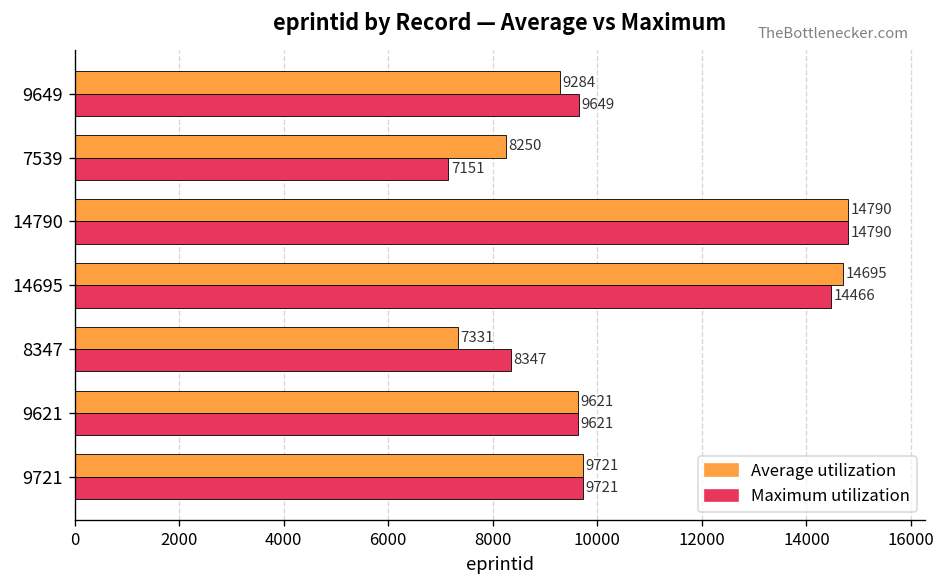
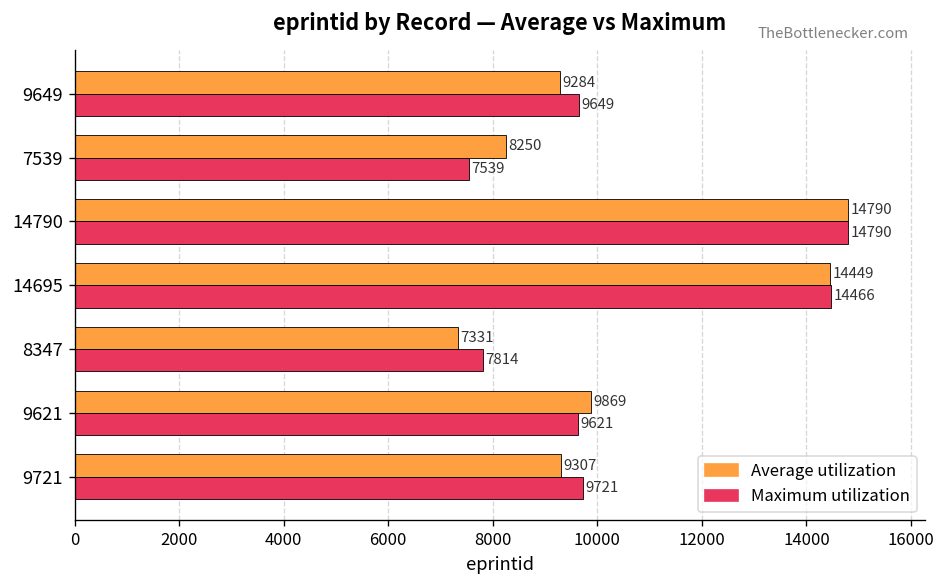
Maximum utilization, 7539: 7151 -> 7539
Average utilization, 14695: 14695 -> 14449
Maximum utilization, 8347: 8347 -> 7814
Average utilization, 9621: 9621 -> 9869
Average utilization, 9721: 9721 -> 9307
